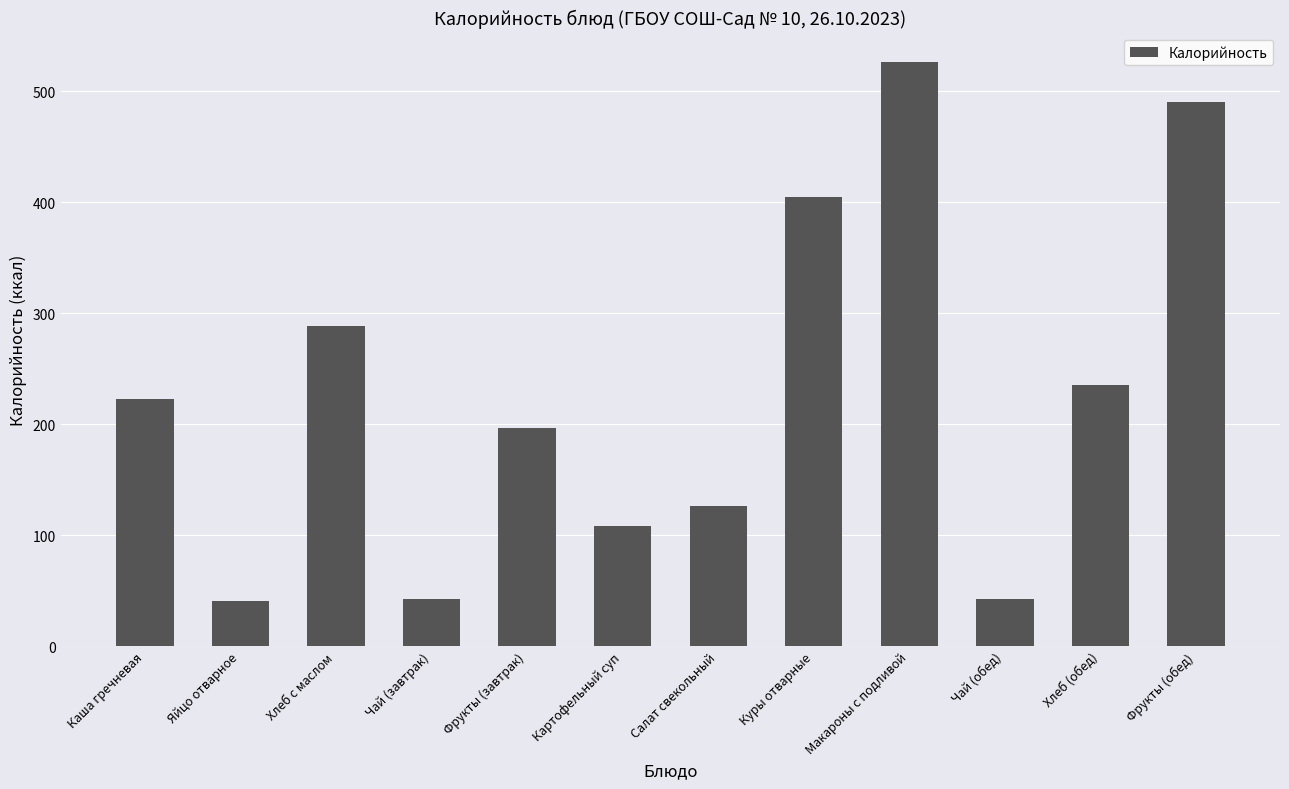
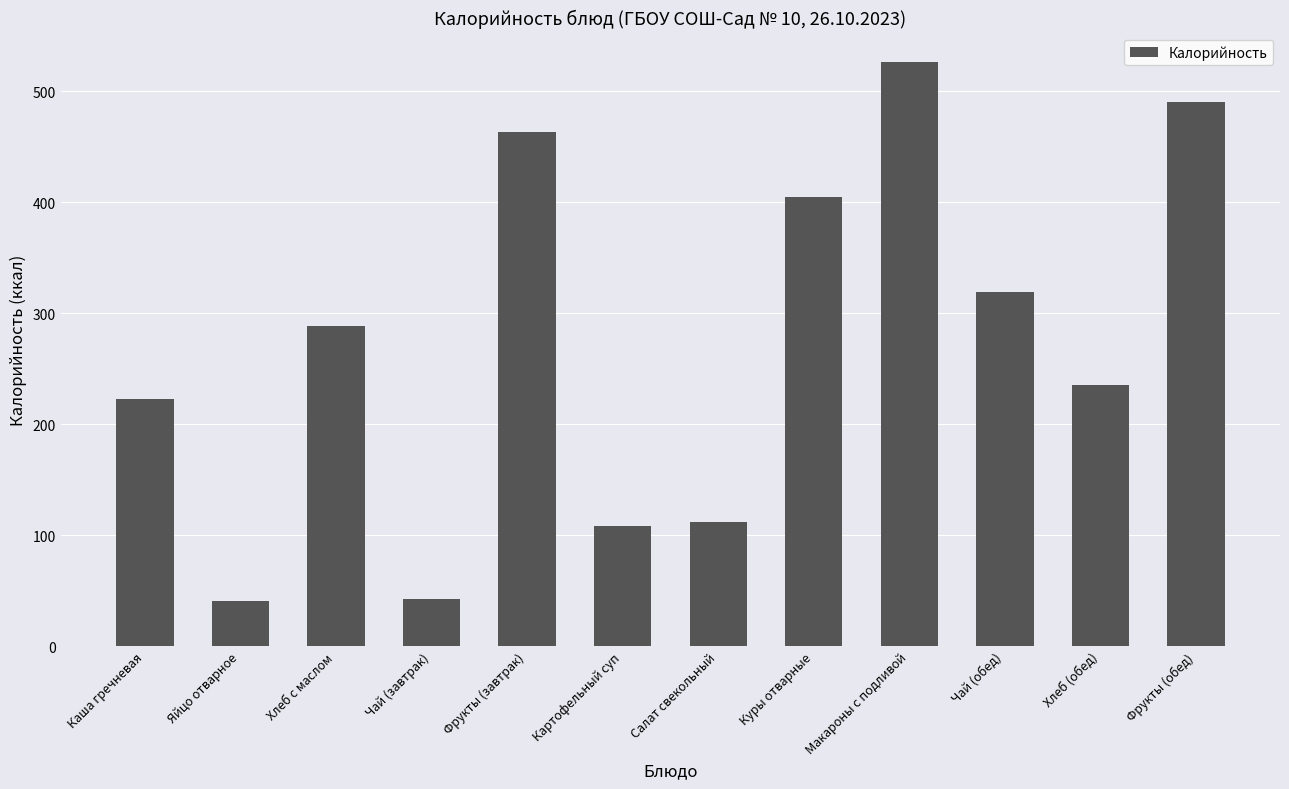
Фрукты (завтрак): 196 -> 464
Салат свекольный: 126 -> 112
Чай (обед): 43 -> 319
